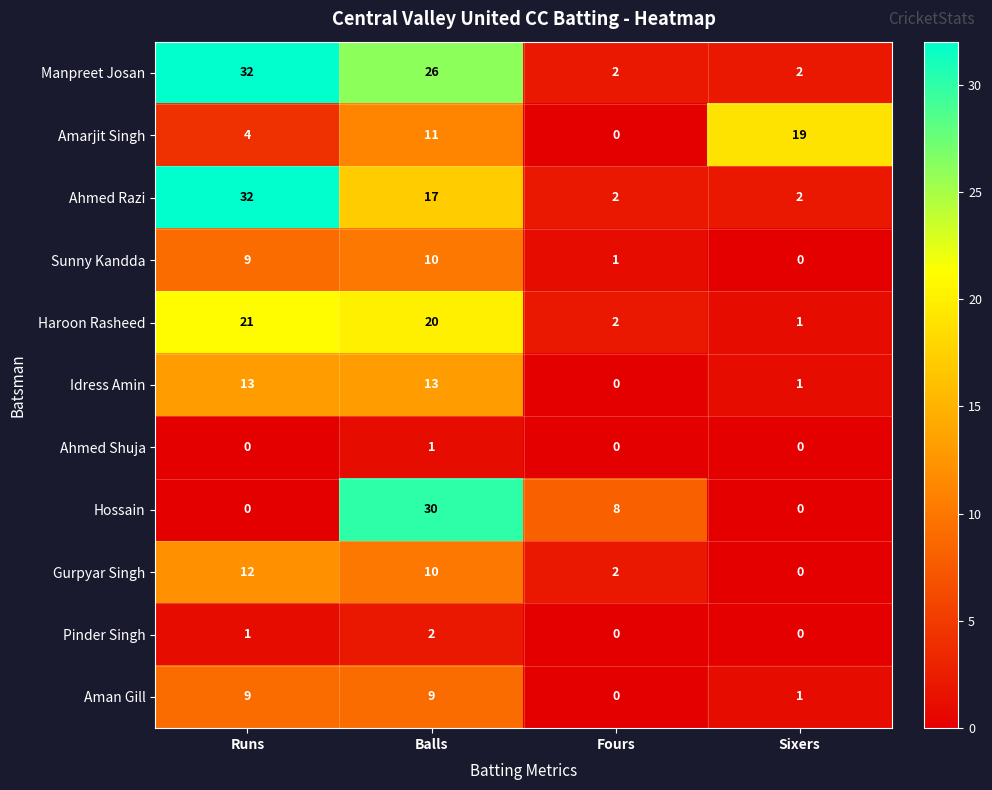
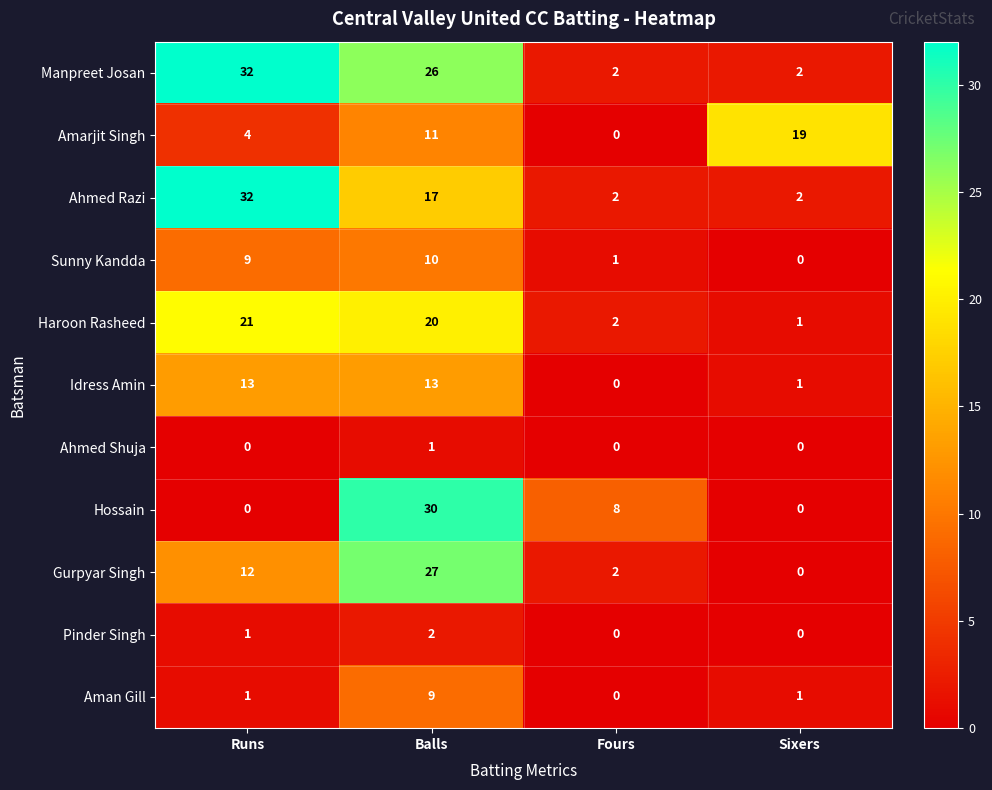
Gurpyar Singh, Balls: 10 -> 27
Aman Gill, Runs: 9 -> 1
